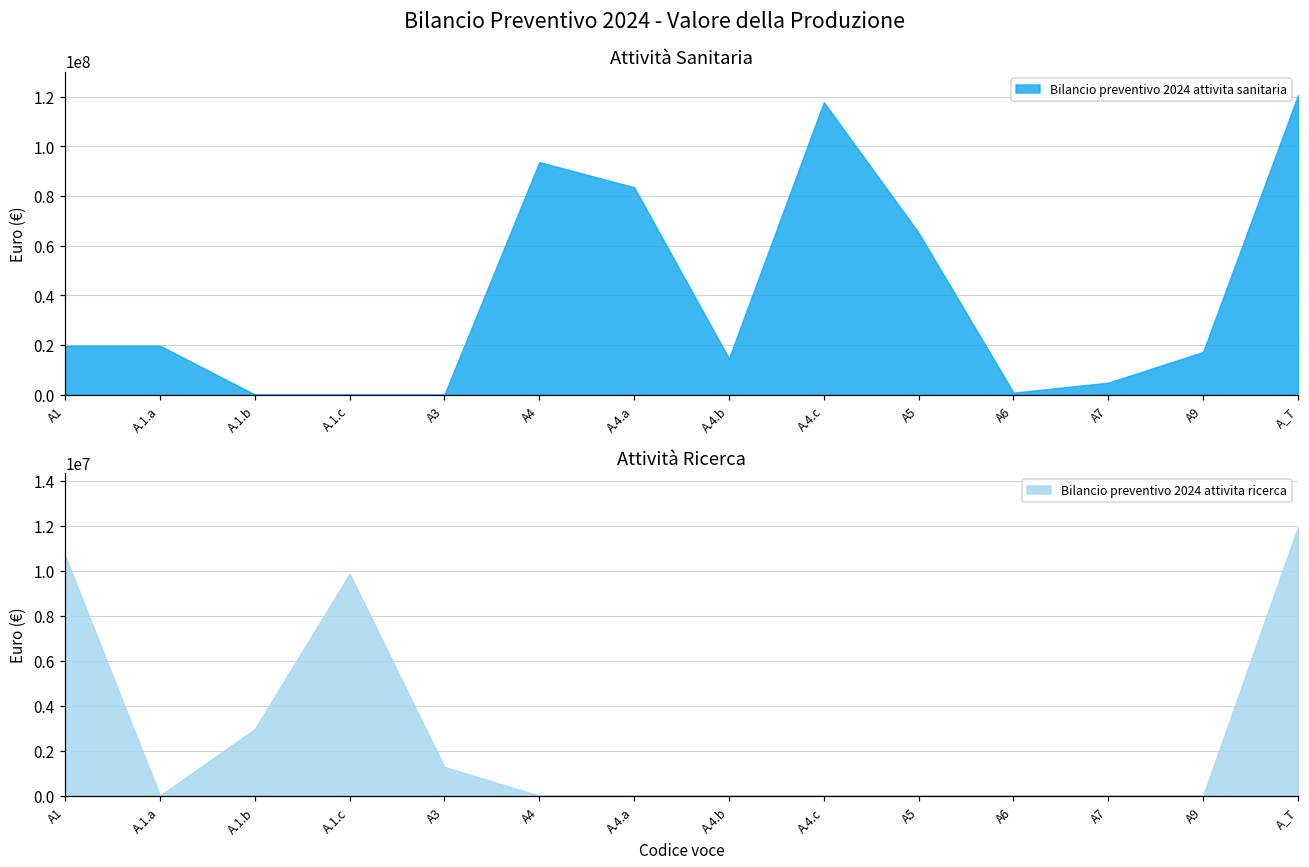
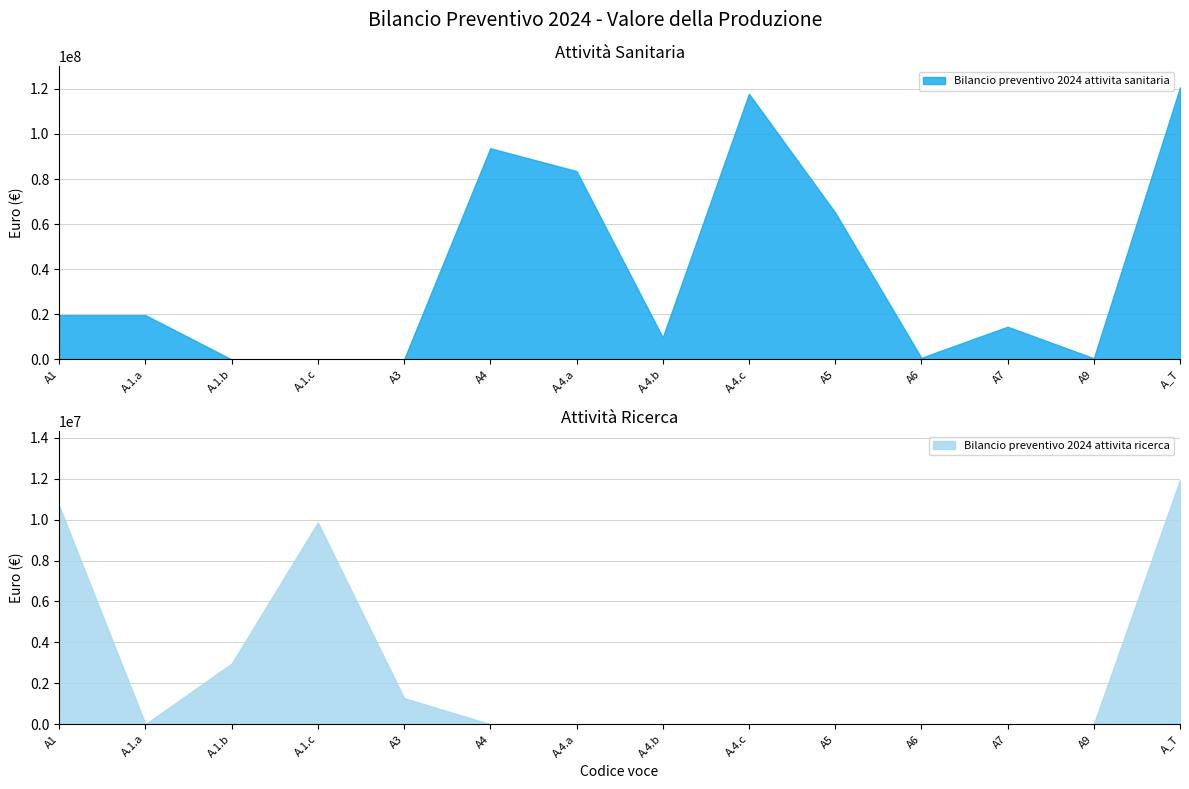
Attività Sanitaria, A.4.b: 14000000 -> 10000000
Attività Sanitaria, A7: 5000000 -> 15000000
Attività Sanitaria, A9: 17000000 -> 1000000
